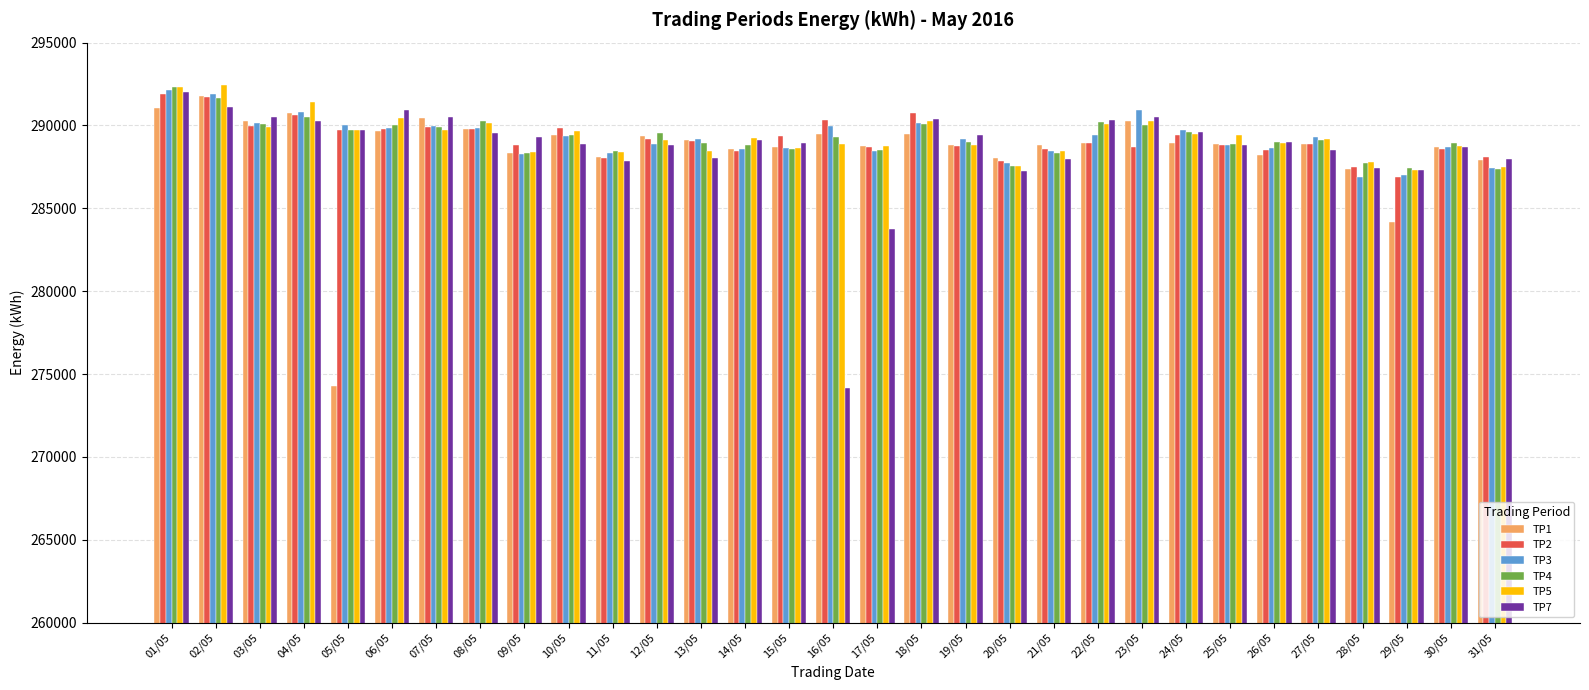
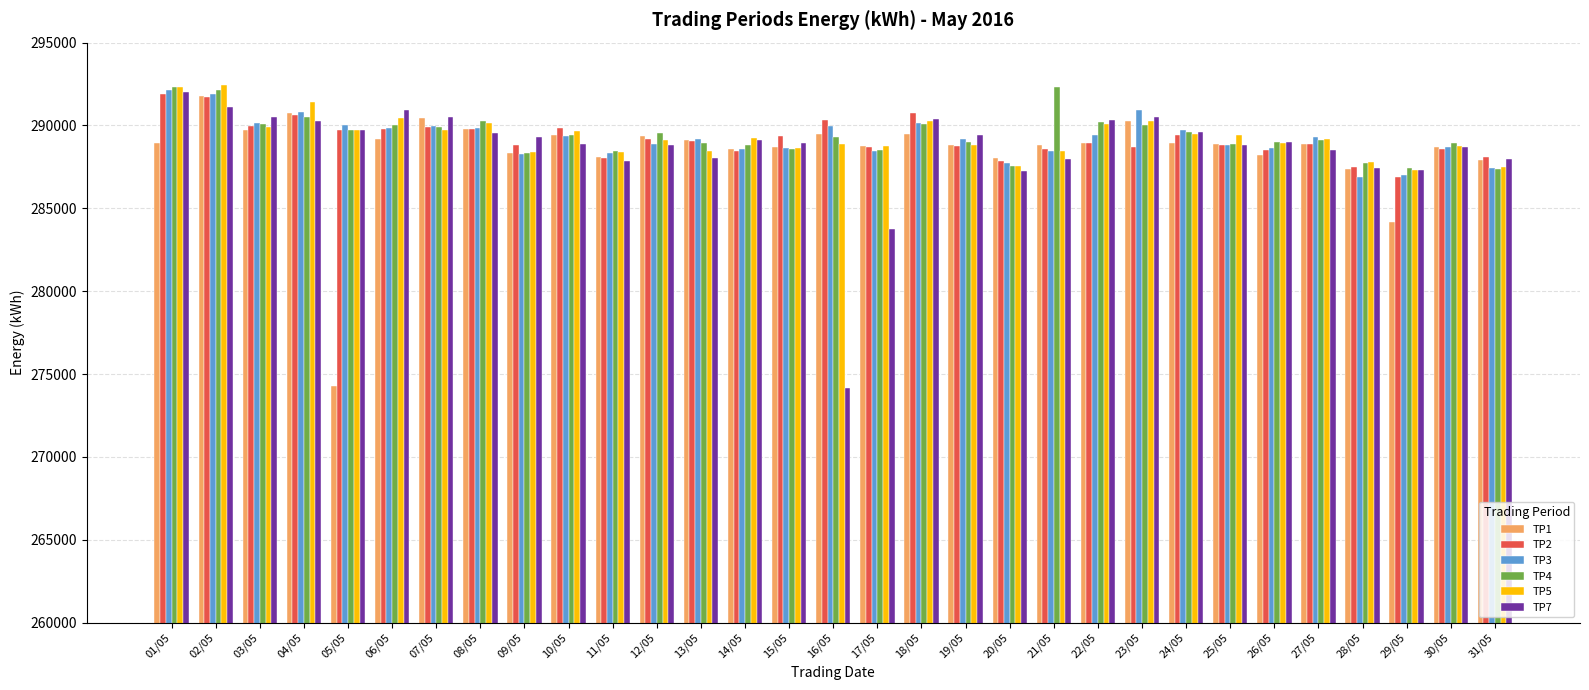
TP1, 01/05: 291100 -> 288900
TP4, 02/05: 291600 -> 292200
TP1, 03/05: 290300 -> 289700
TP1, 06/05: 289700 -> 289200
TP4, 21/05: 288400 -> 292300
